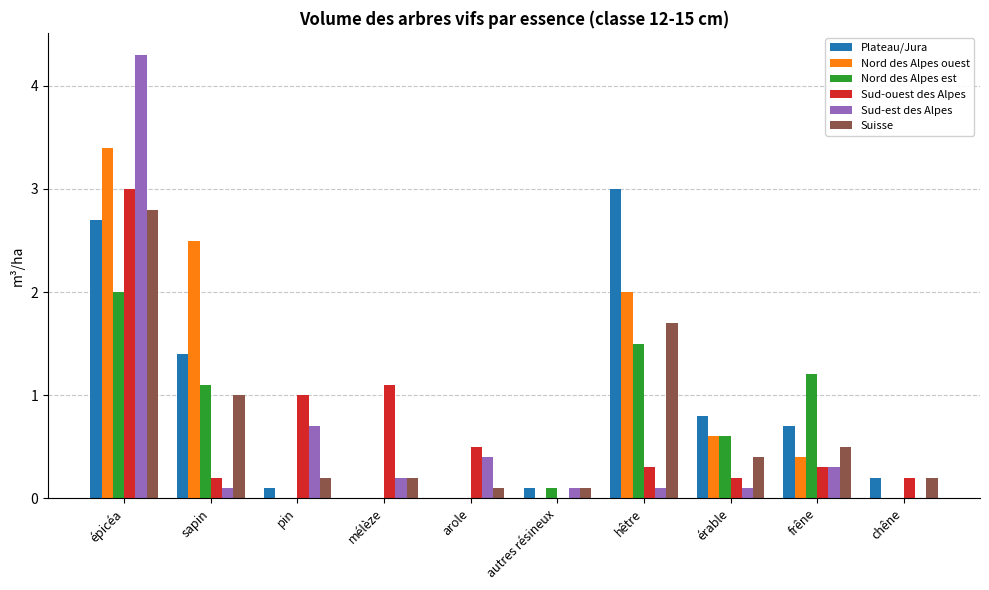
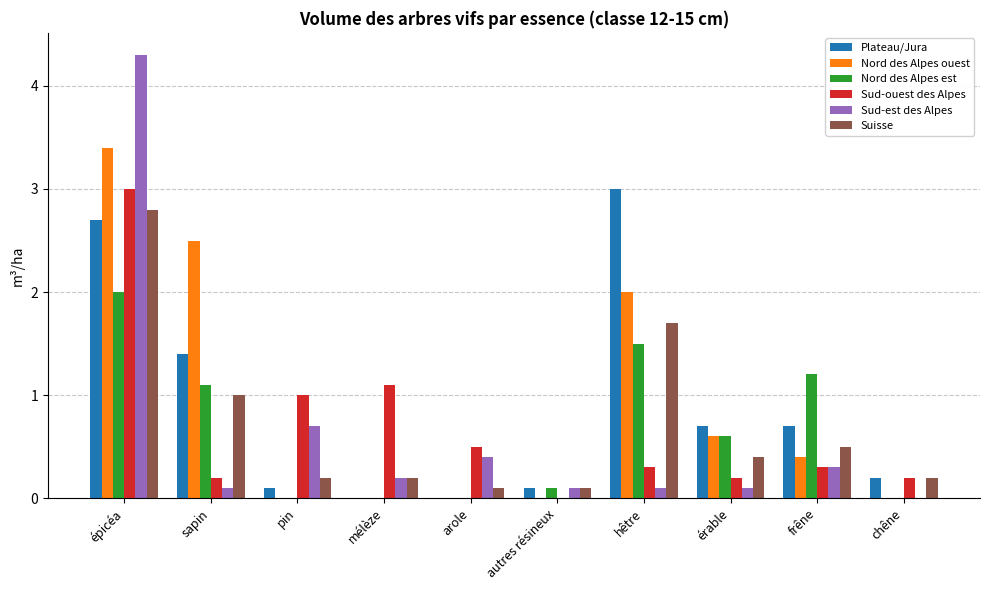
Plateau/Jura, érable: 0.8 -> 0.7
